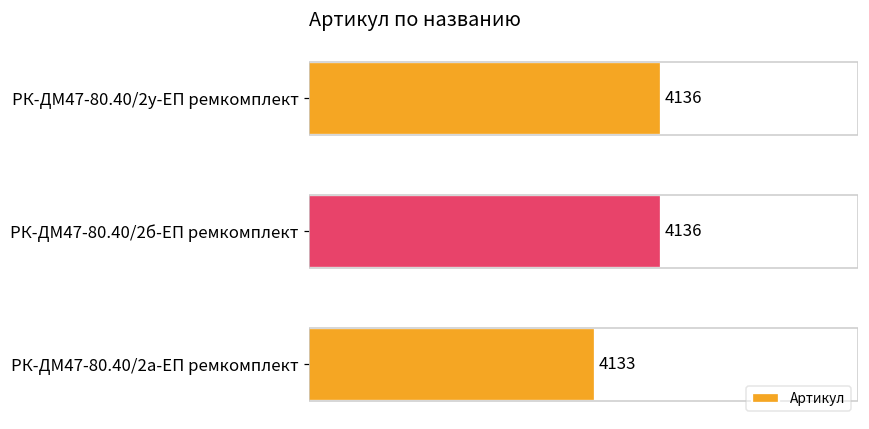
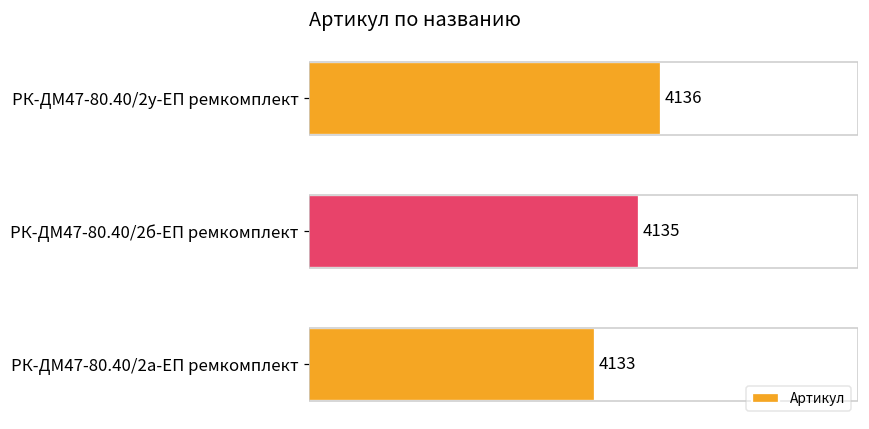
РК-ДМ47-80.40/2б-ЕП ремкомплект: 4136 -> 4135
